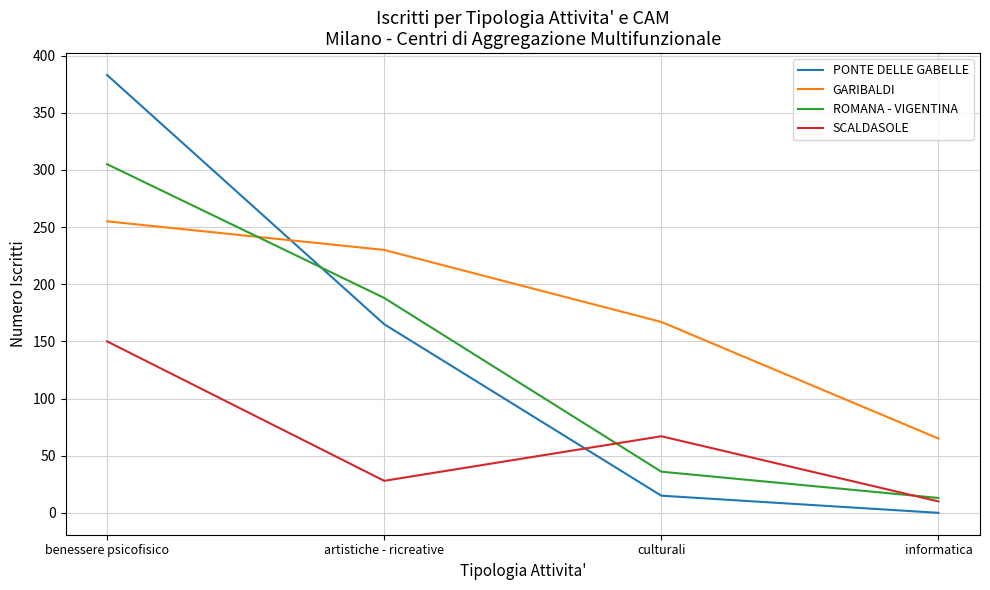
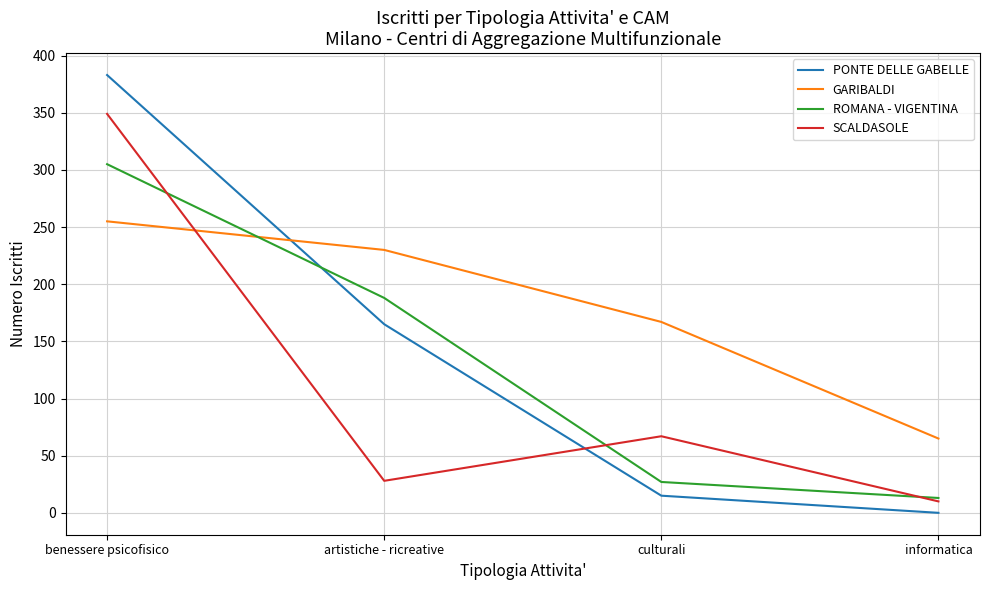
SCALDASOLE, benessere psicofisico: 150 -> 349
ROMANA - VIGENTINA, culturali: 36 -> 27
